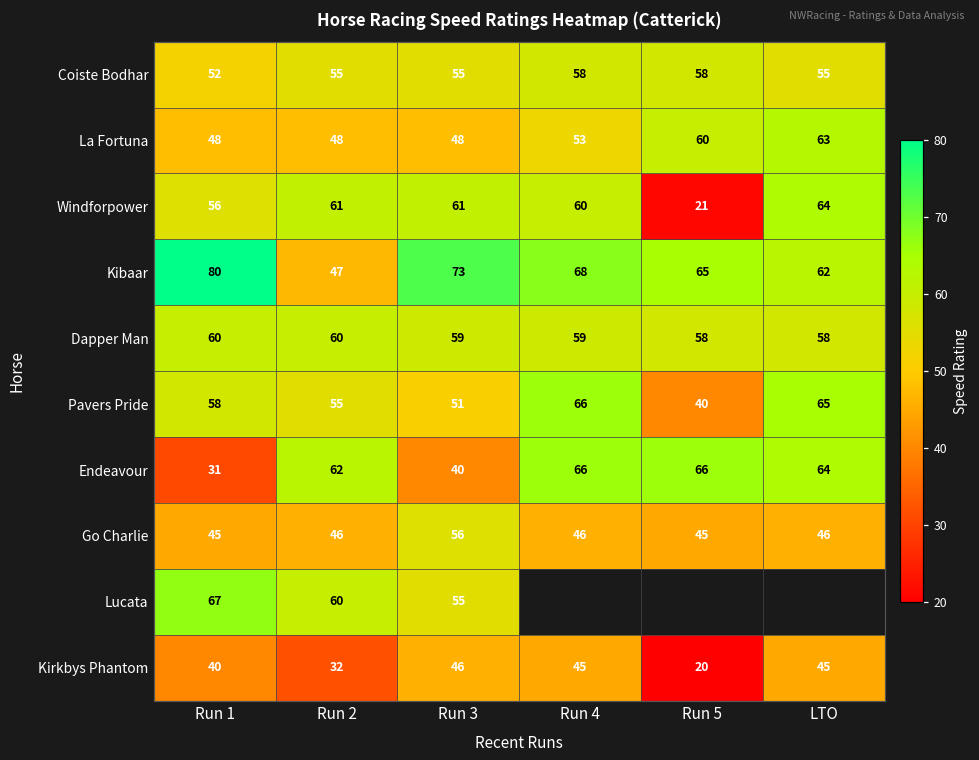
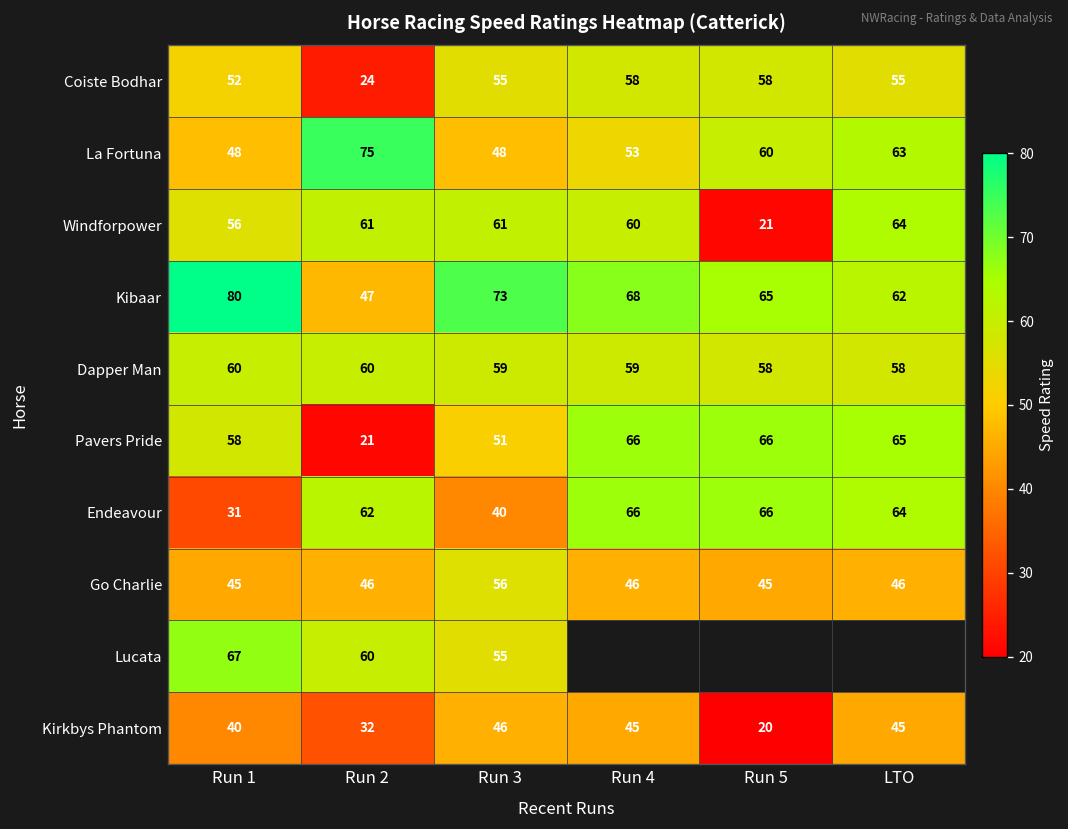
Coiste Bodhar, Run 2: 55 -> 24
La Fortuna, Run 2: 48 -> 75
Pavers Pride, Run 2: 55 -> 21
Pavers Pride, Run 5: 40 -> 66
